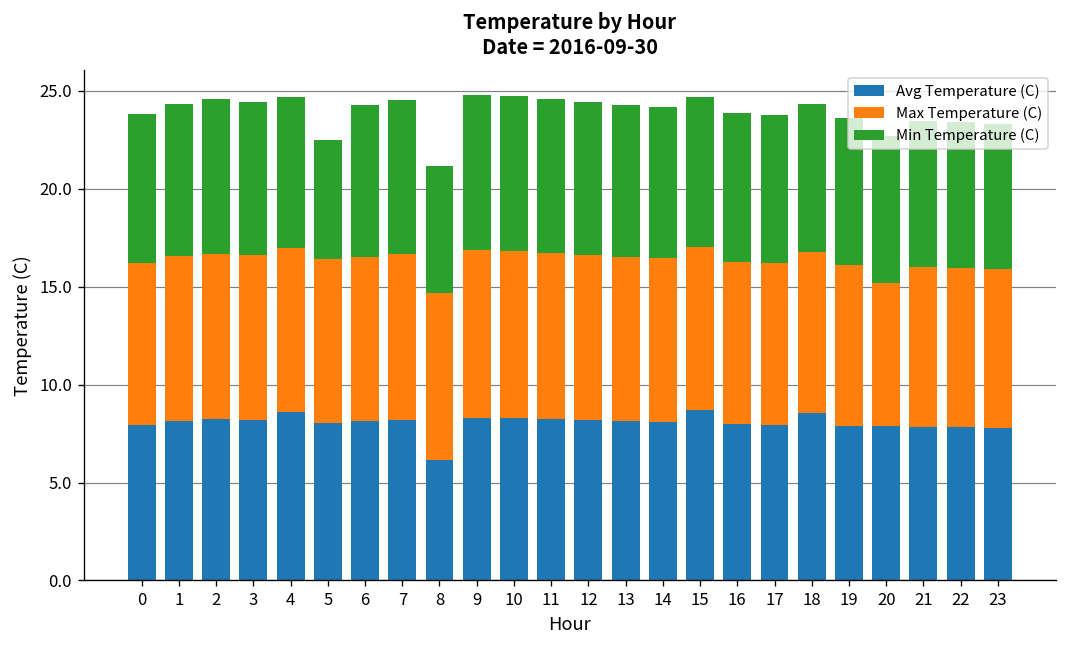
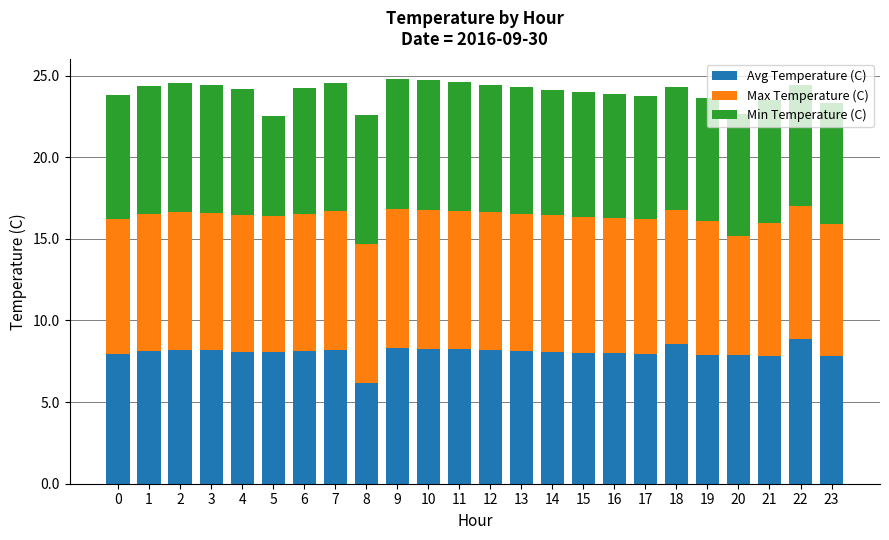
Avg Temperature (C), 4: 8.6 -> 8.1
Min Temperature (C), 8: 6.5 -> 7.9
Avg Temperature (C), 15: 8.7 -> 8.0
Avg Temperature (C), 22: 7.8 -> 8.9
